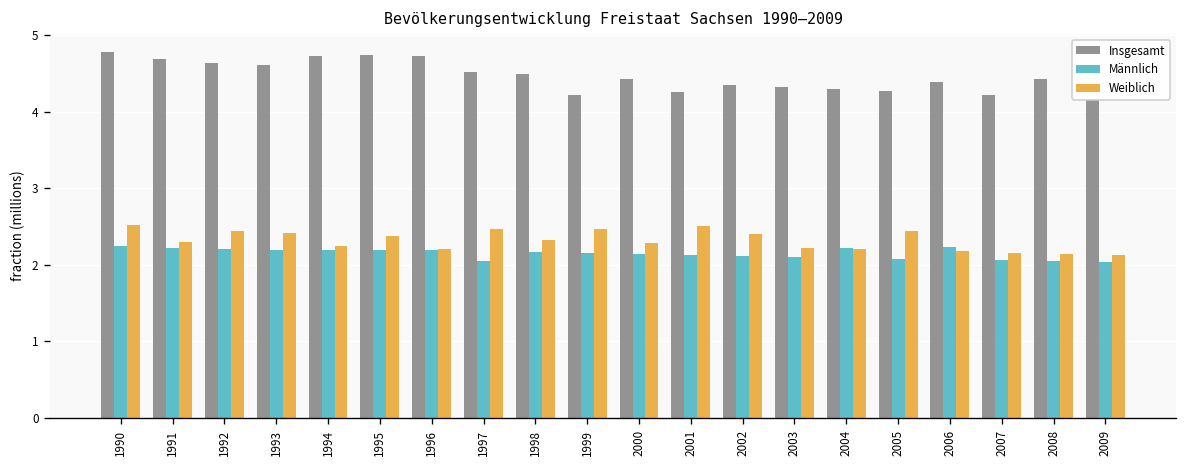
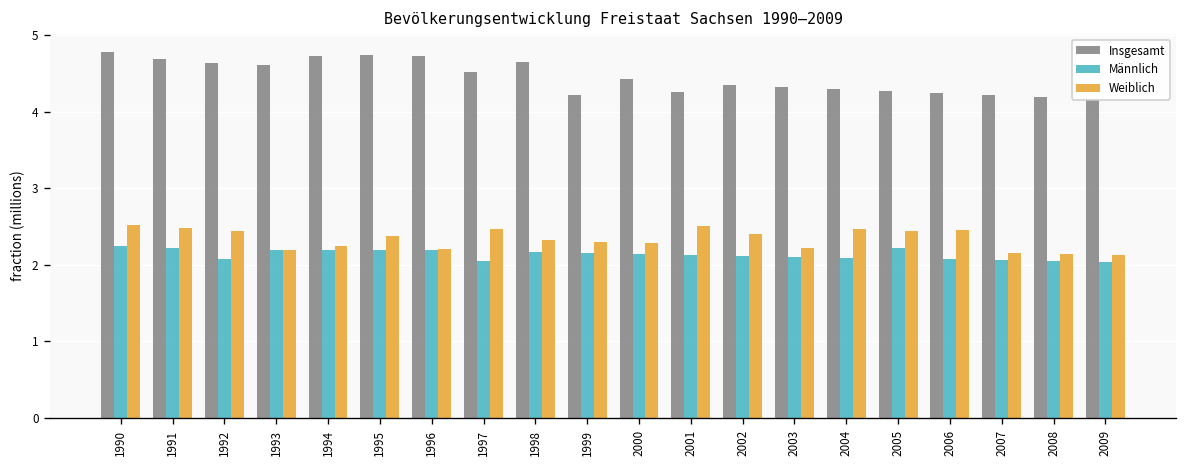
Weiblich, 1991: 2.3 -> 2.5
Männlich, 1992: 2.2 -> 2.1
Weiblich, 1993: 2.4 -> 2.2
Insgesamt, 1998: 4.5 -> 4.6
Weiblich, 1999: 2.5 -> 2.3
Männlich, 2004: 2.2 -> 2.1
Weiblich, 2004: 2.2 -> 2.5
Männlich, 2005: 2.1 -> 2.2
Insgesamt, 2006: 4.4 -> 4.2
Männlich, 2006: 2.2 -> 2.1
Weiblich, 2006: 2.2 -> 2.5
Insgesamt, 2008: 4.4 -> 4.2
